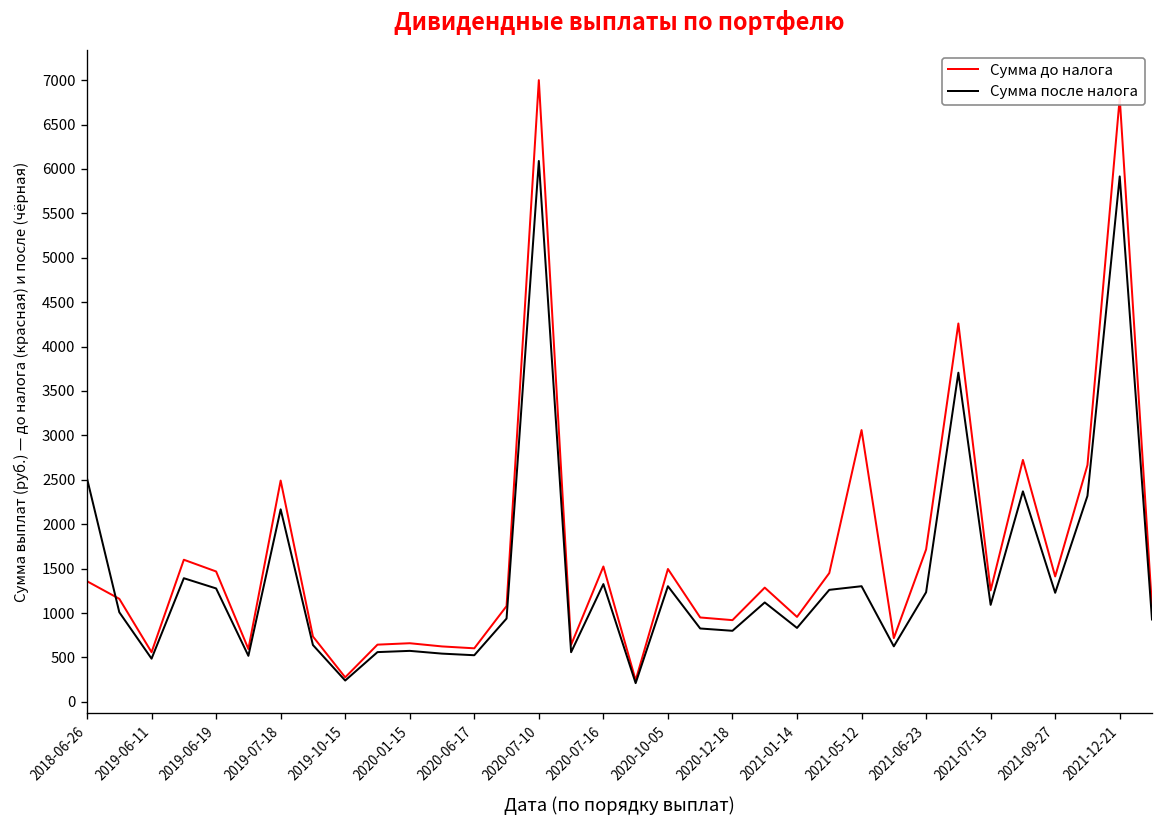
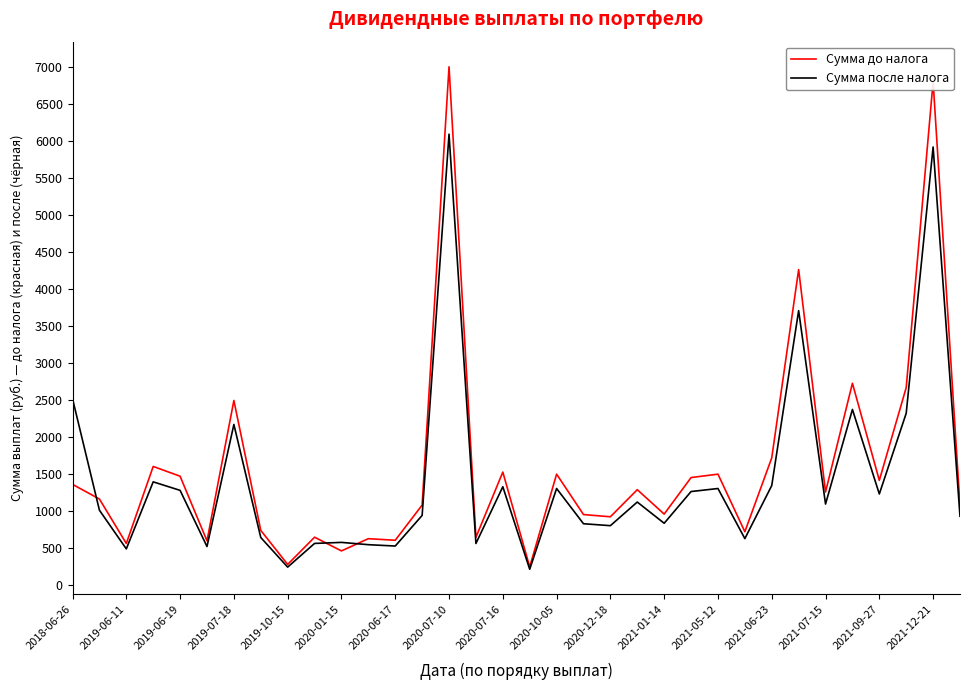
Сумма до налога, 2020-01-15: 700 -> 500
Сумма до налога, 2021-05-12: 3100 -> 1500
Сумма после налога, 2021-06-23: 1200 -> 1300
